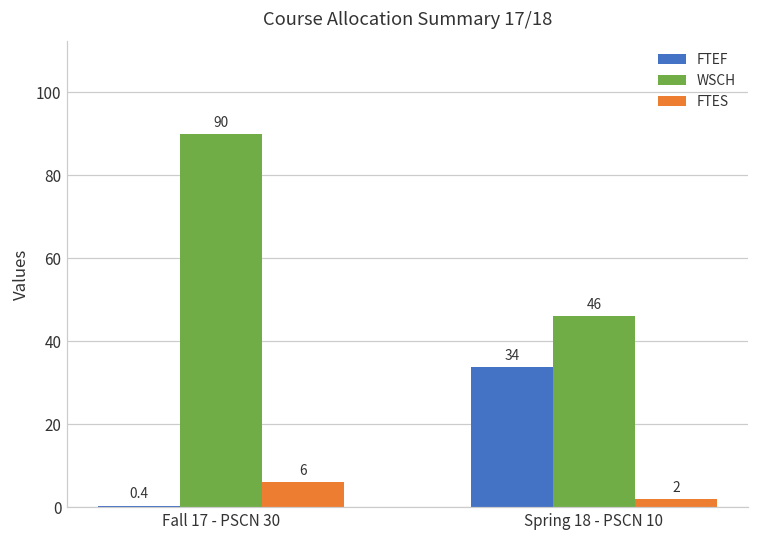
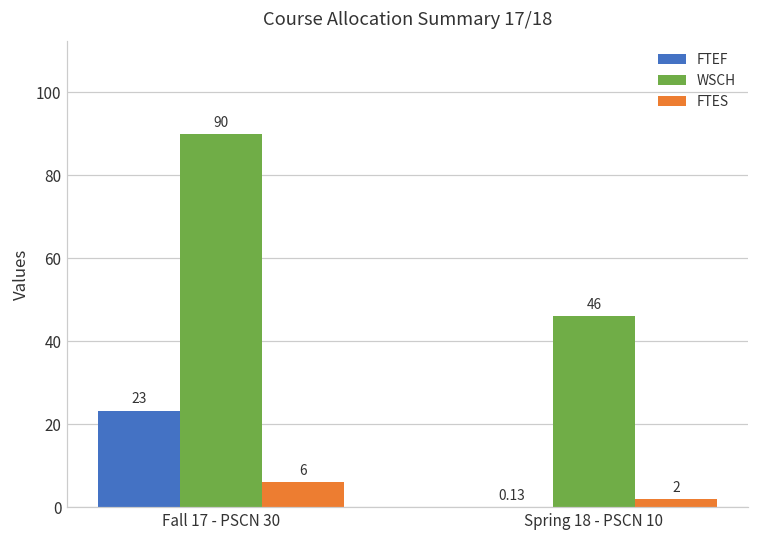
FTEF, Fall 17 - PSCN 30: 0.4 -> 23
FTEF, Spring 18 - PSCN 10: 34 -> 0.13
